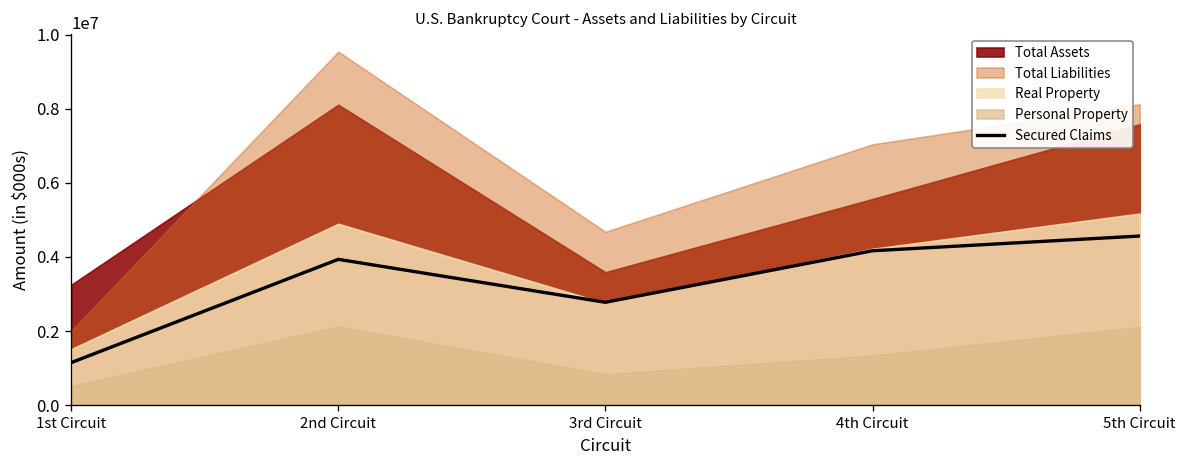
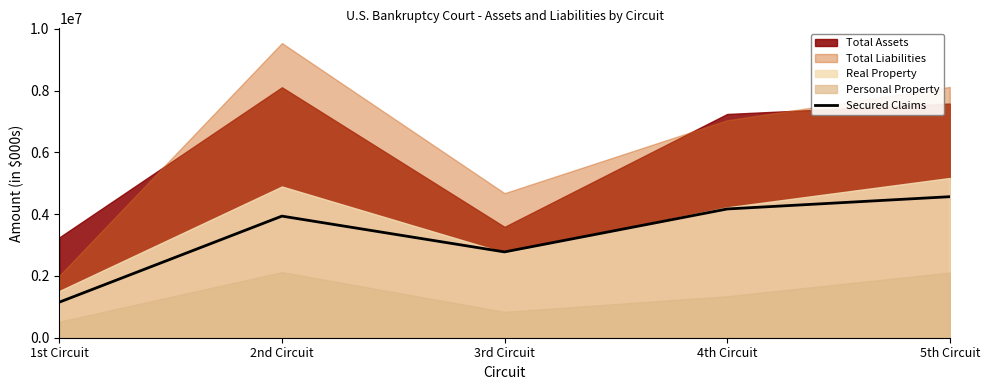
Total Assets, 4th Circuit: 5600000 -> 7200000
